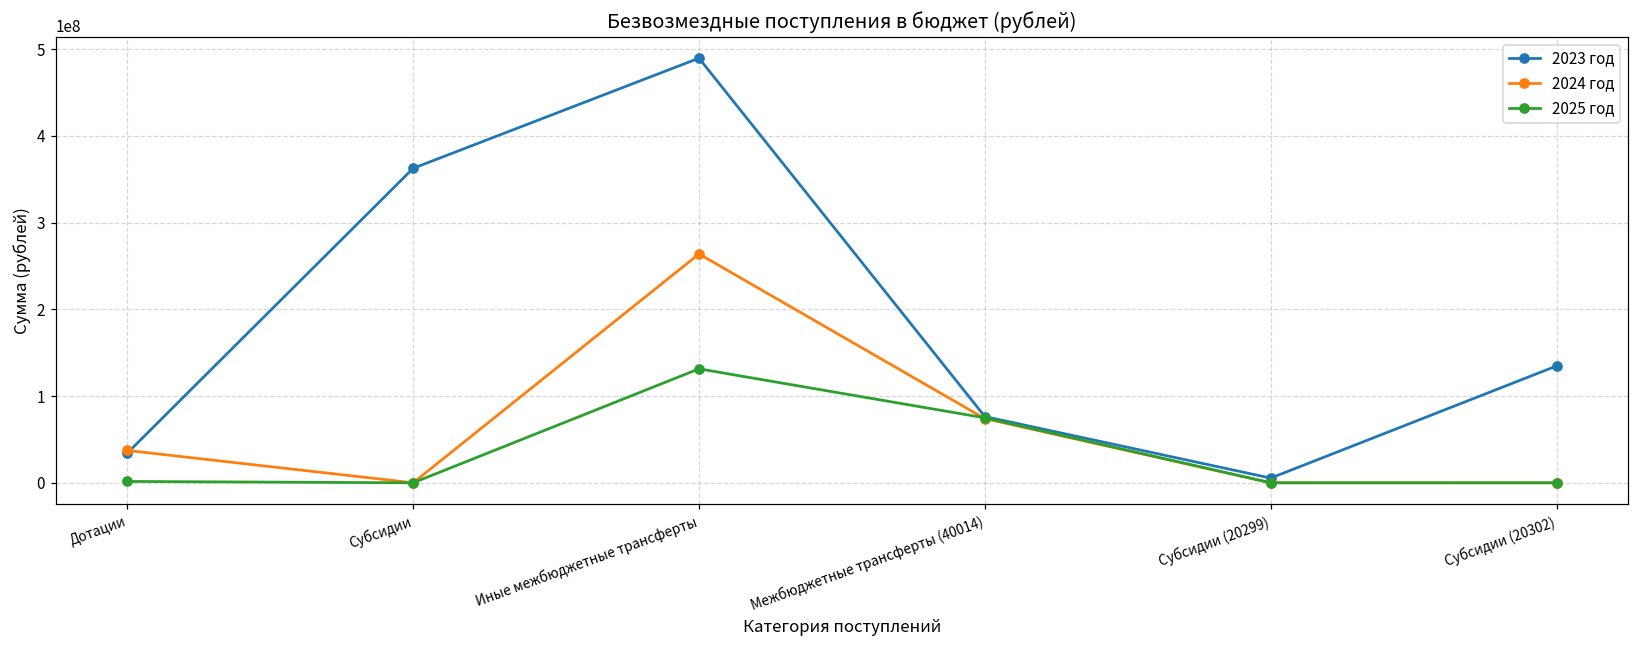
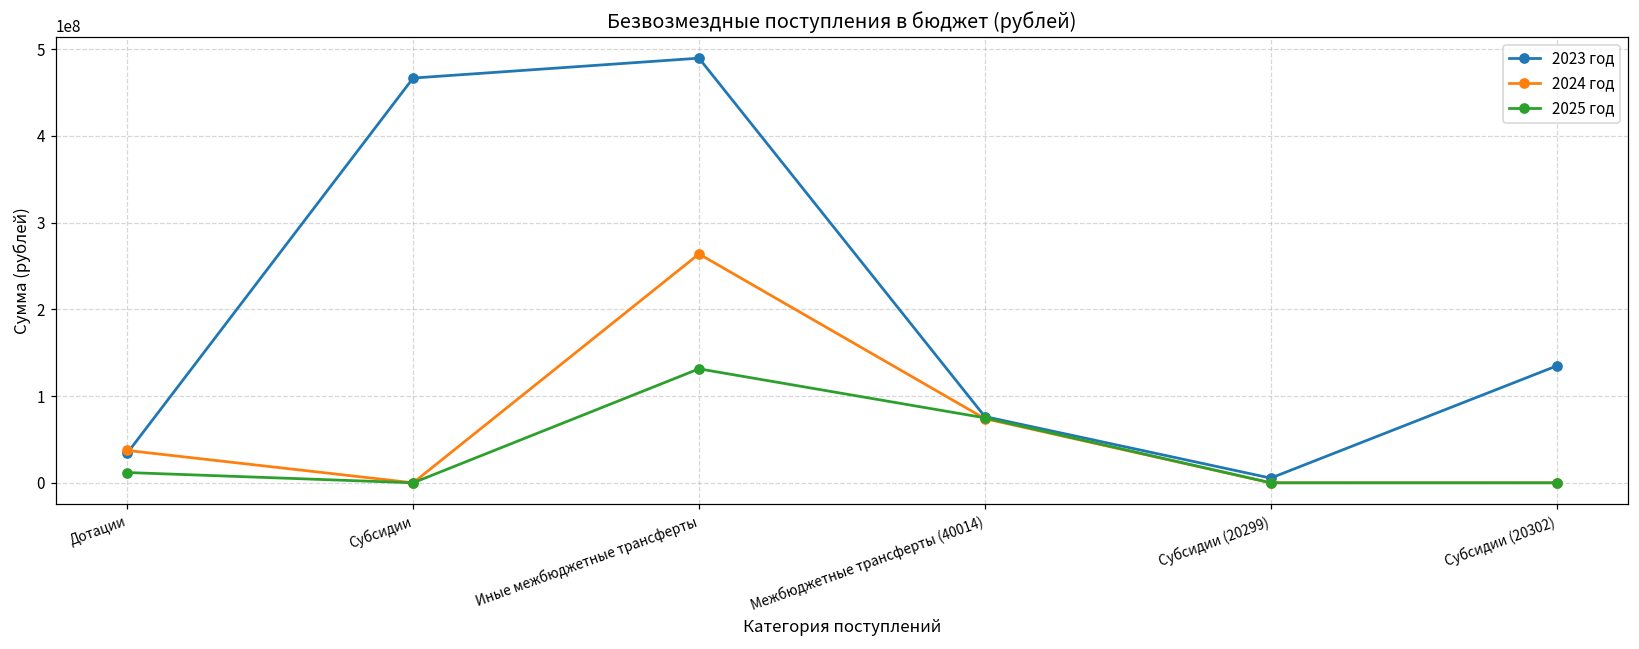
2025 год, Дотации: 0 -> 10000000
2023 год, Субсидии: 360000000 -> 470000000
